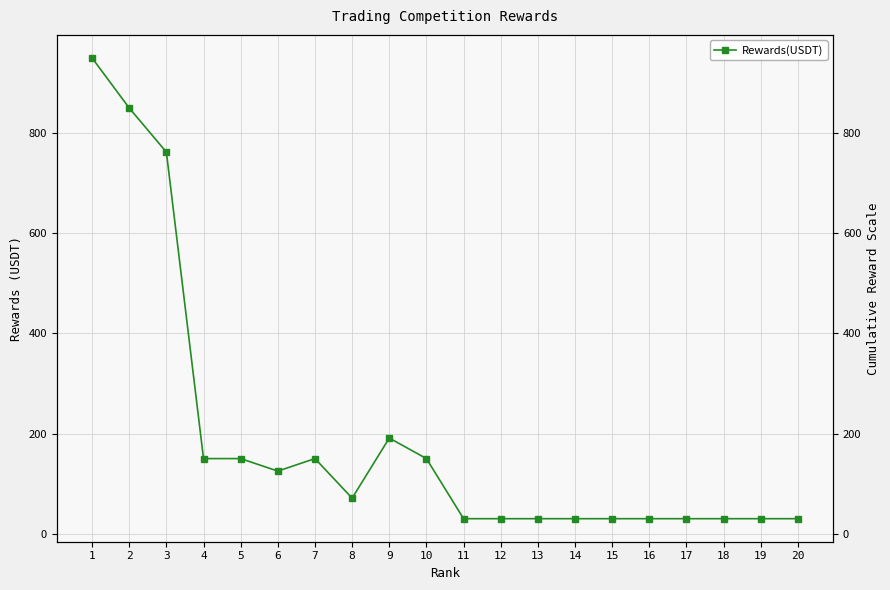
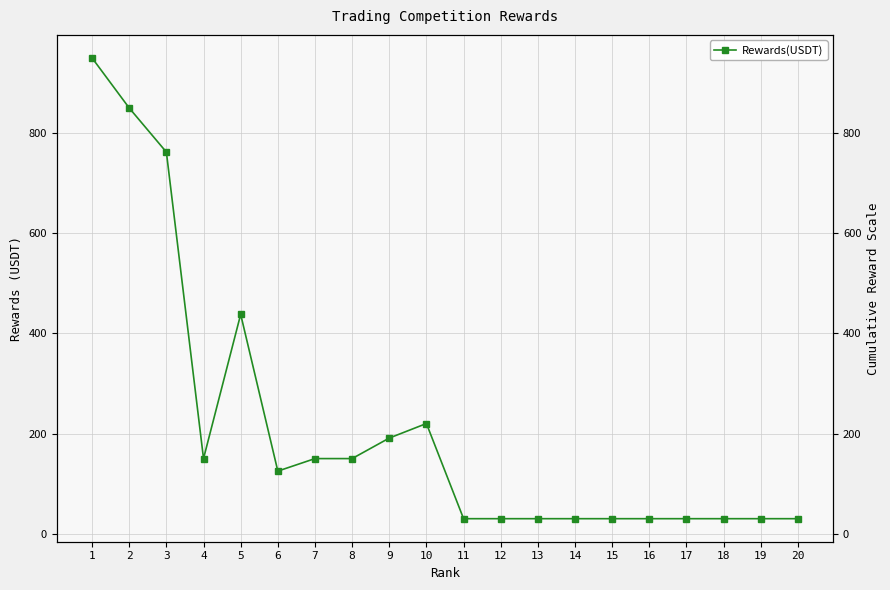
5: 150 -> 440
8: 70 -> 150
10: 150 -> 220
